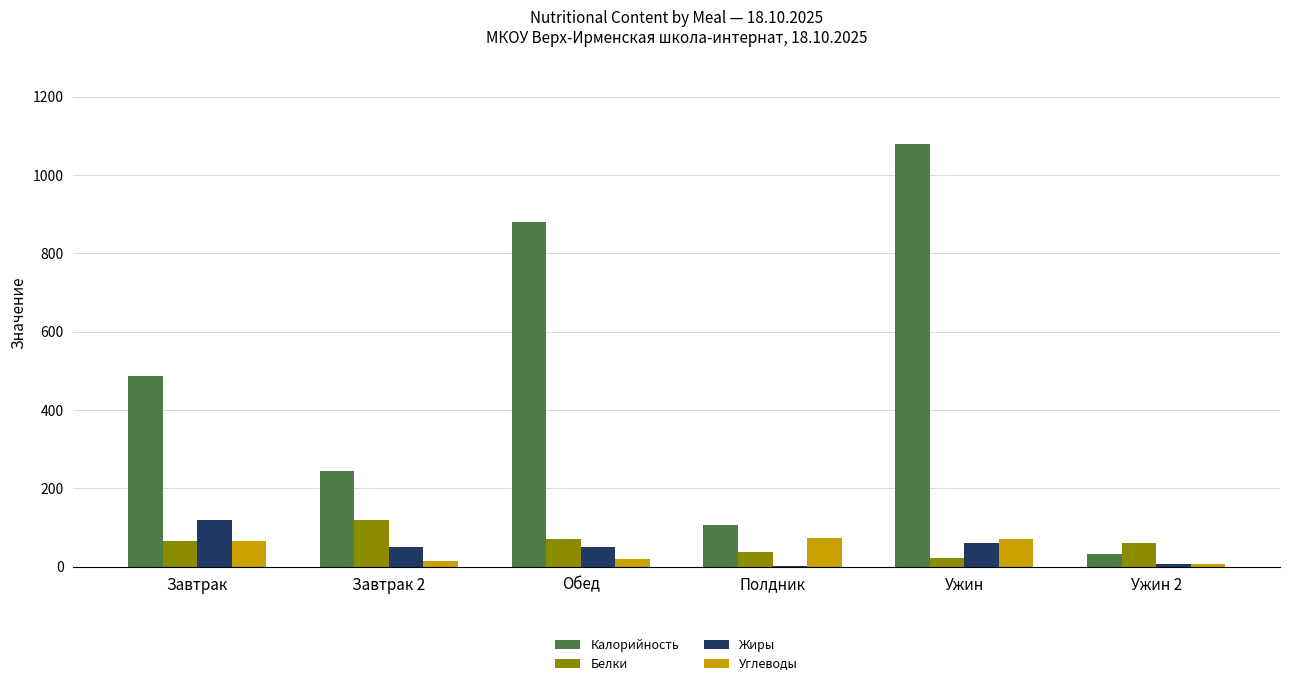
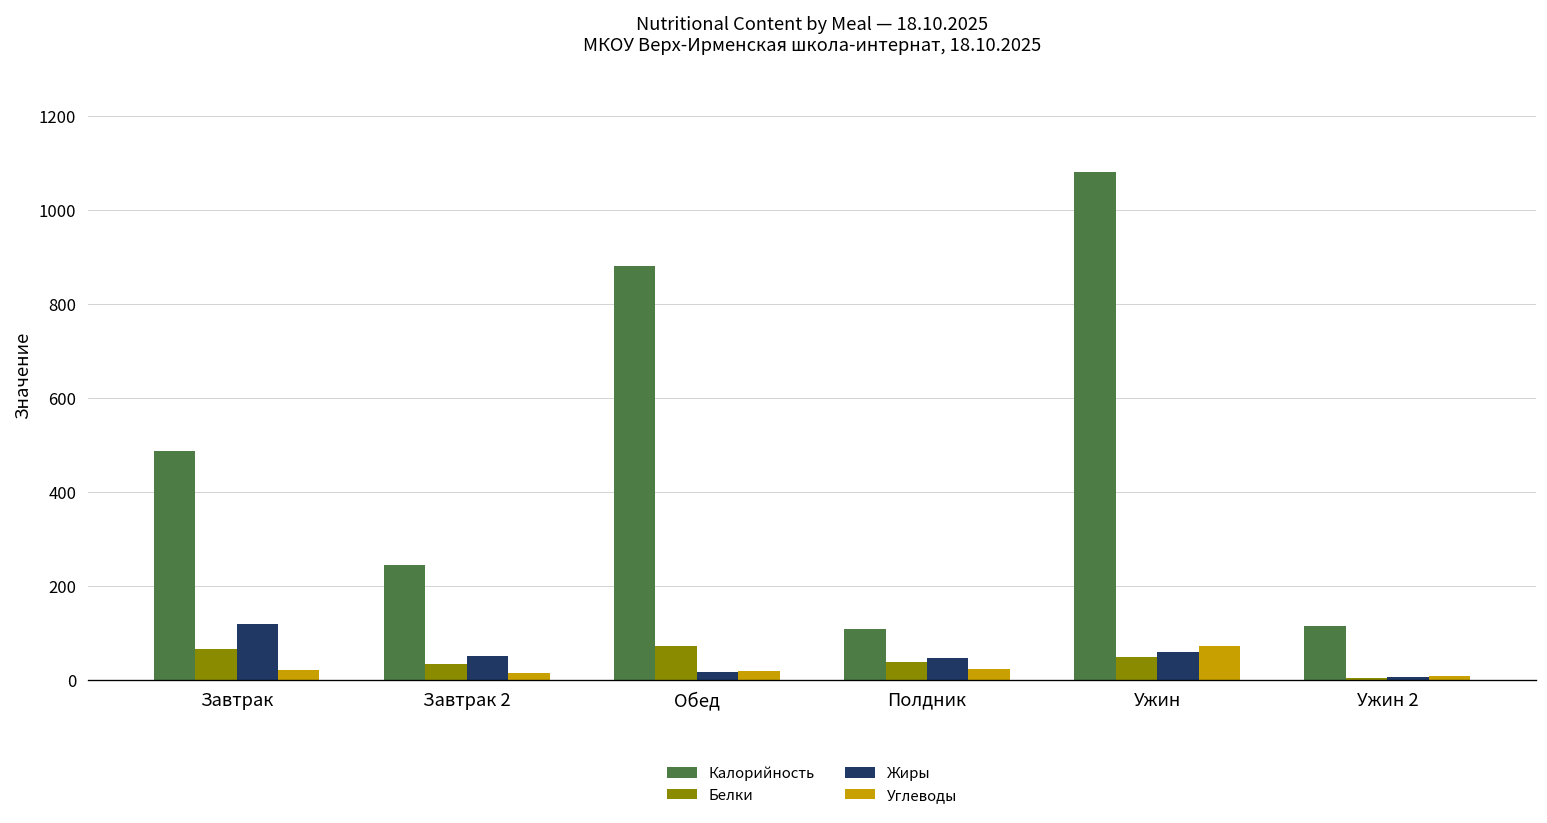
Углеводы, Завтрак: 60 -> 20
Белки, Завтрак 2: 120 -> 30
Жиры, Обед: 50 -> 20
Жиры, Полдник: 0 -> 50
Углеводы, Полдник: 70 -> 20
Белки, Ужин: 20 -> 50
Калорийность, Ужин 2: 30 -> 120
Белки, Ужин 2: 60 -> 0
